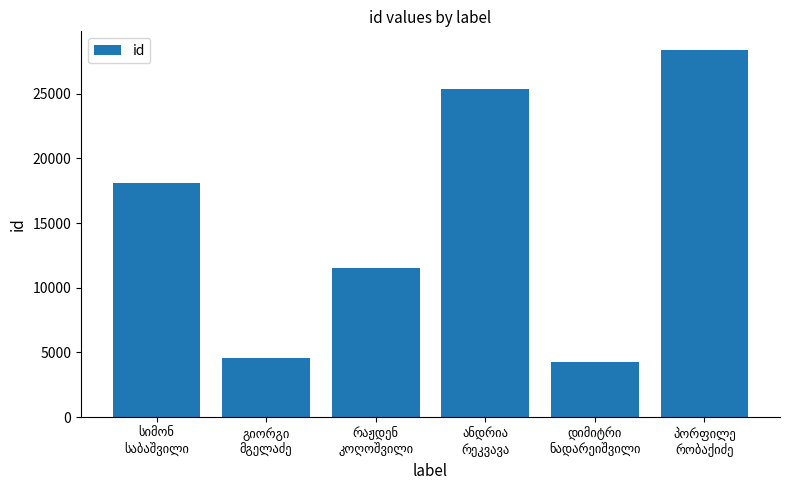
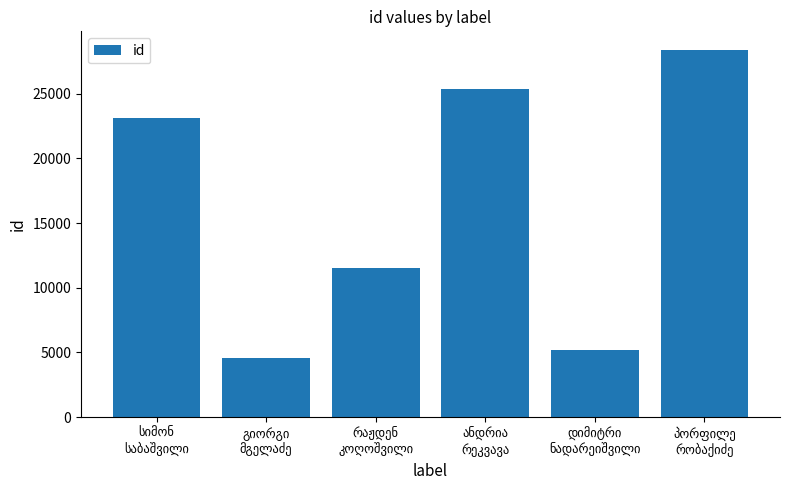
სიმონ საბაშვილი: 18100 -> 23100
დიმიტრი ნადარეიშვილი: 4200 -> 5200
